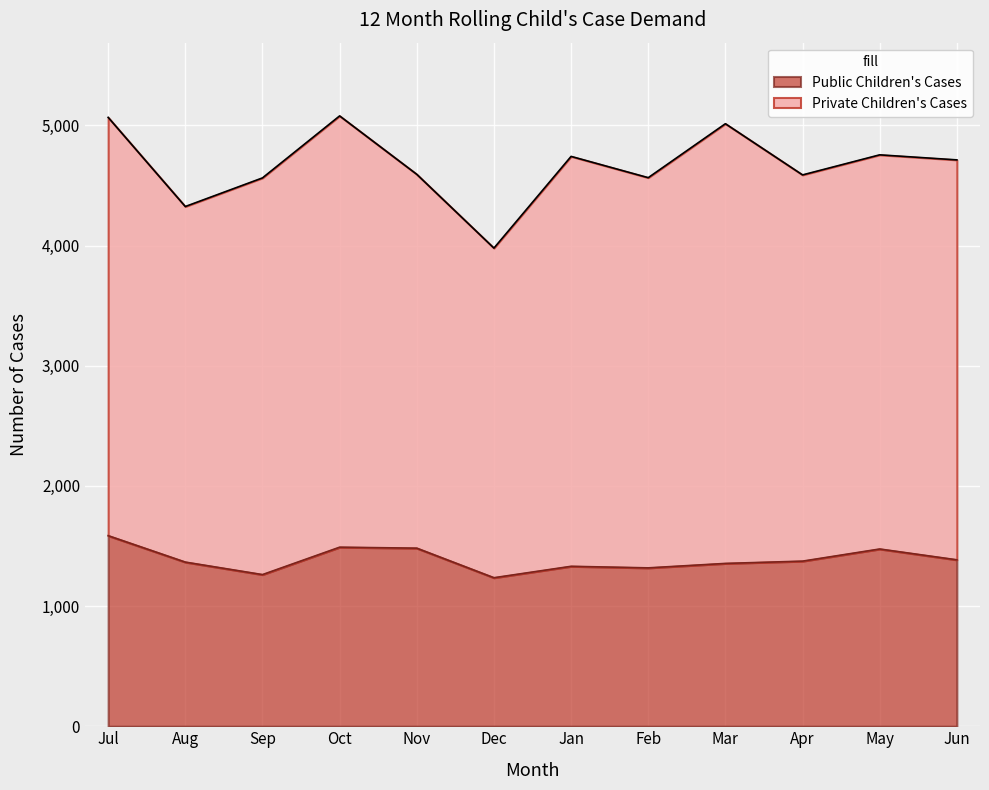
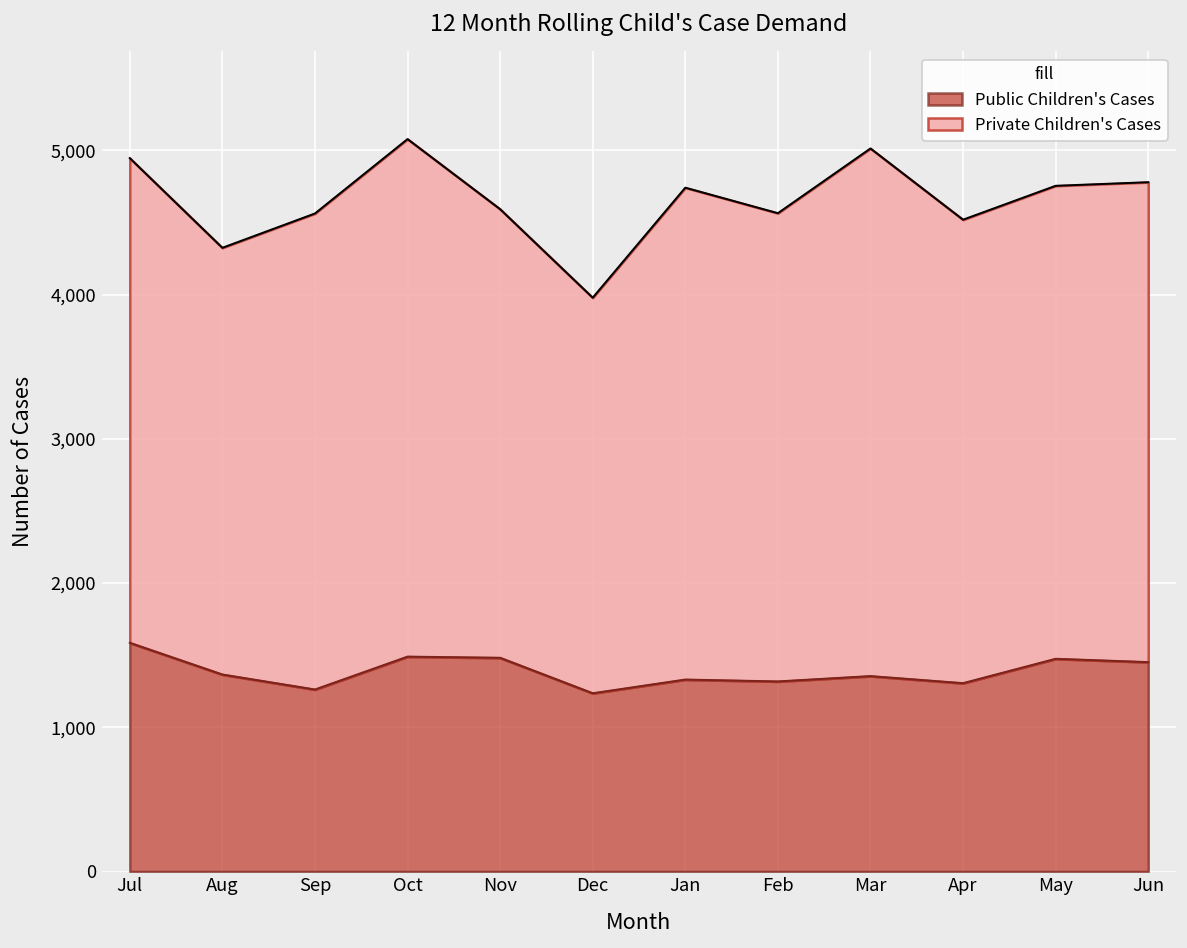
Private Children's Cases, Jul: 3,480 -> 3,360
Public Children's Cases, Apr: 1,370 -> 1,310
Public Children's Cases, Jun: 1,390 -> 1,450
